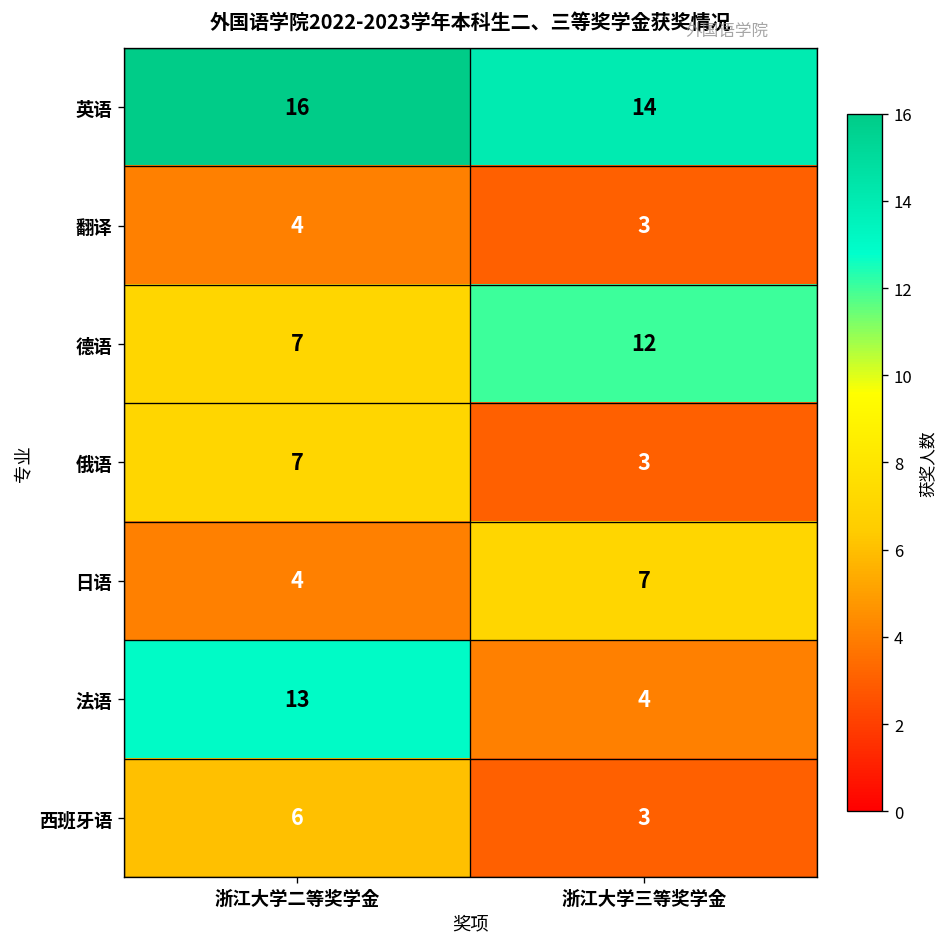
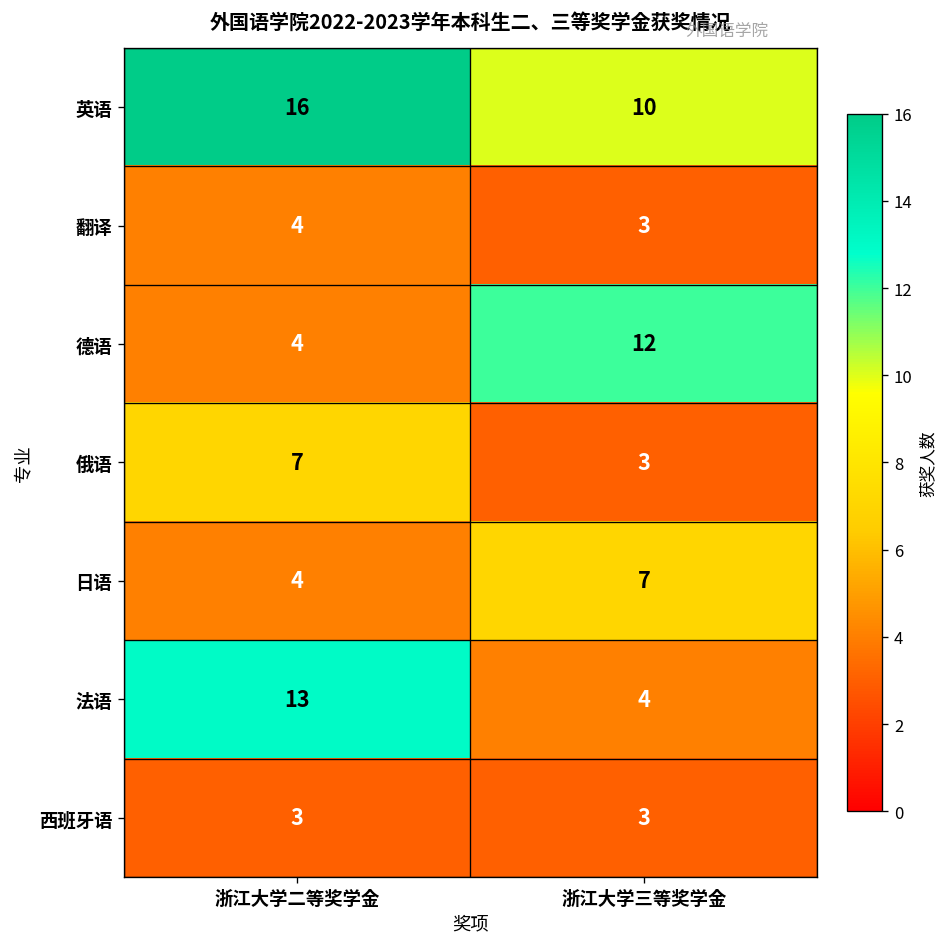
英语, 浙江大学三等奖学金: 14 -> 10
德语, 浙江大学二等奖学金: 7 -> 4
西班牙语, 浙江大学二等奖学金: 6 -> 3
